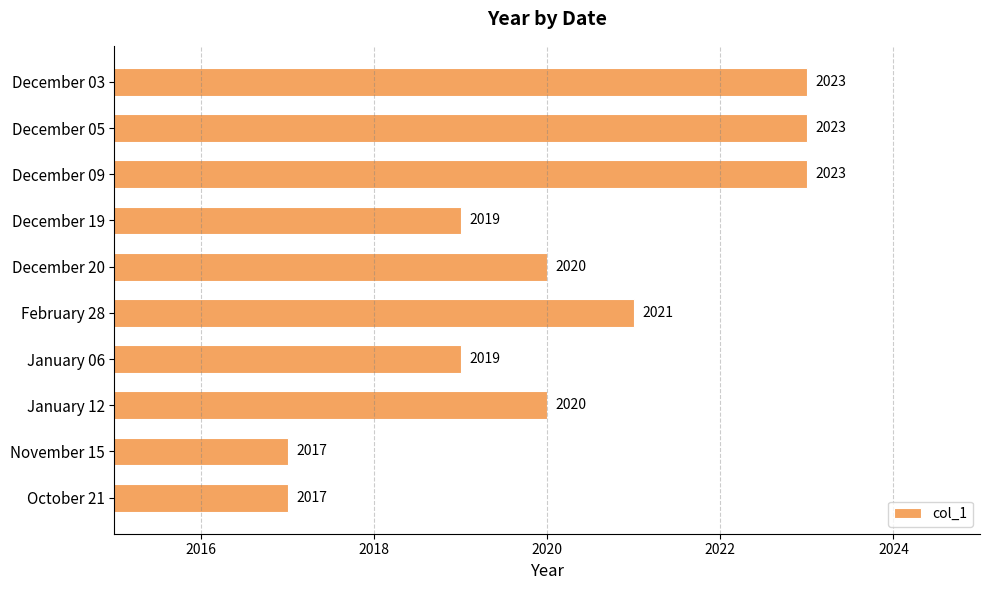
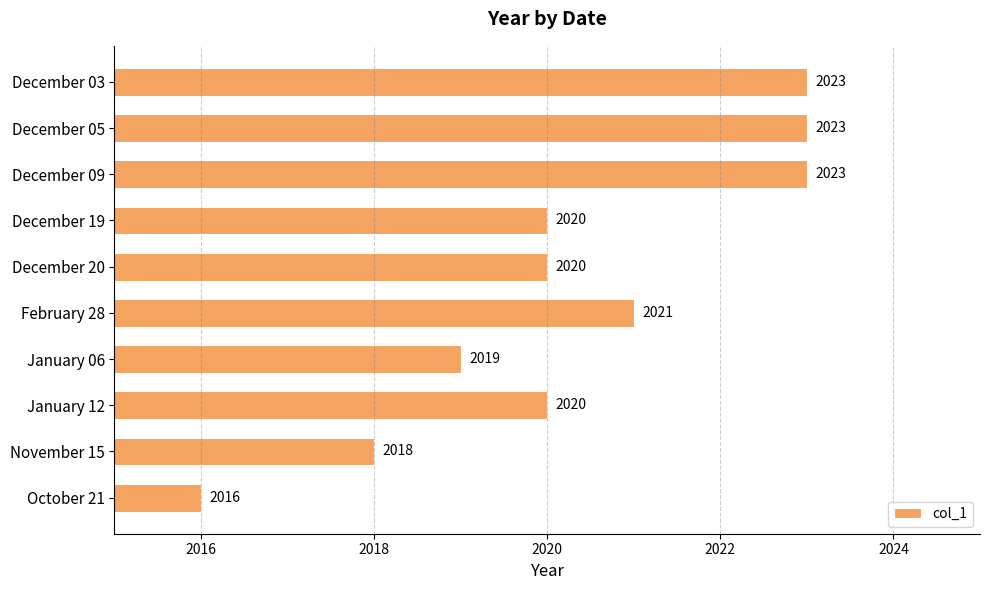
December 19: 2019 -> 2020
November 15: 2017 -> 2018
October 21: 2017 -> 2016
